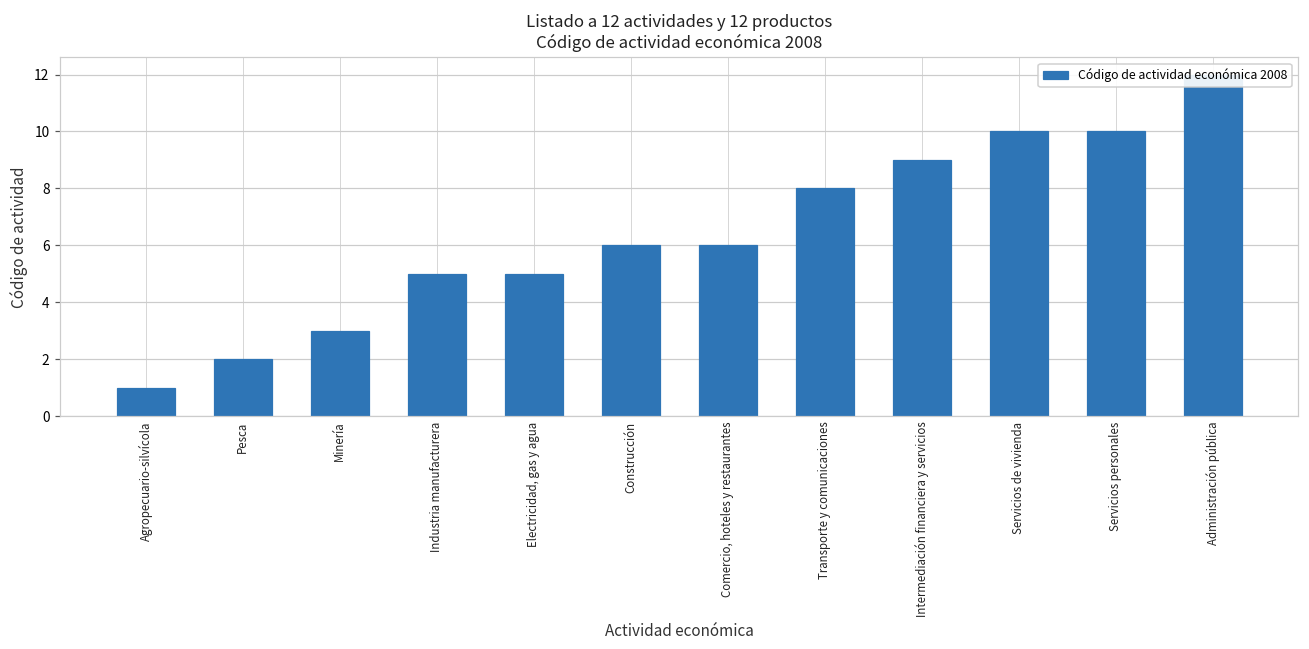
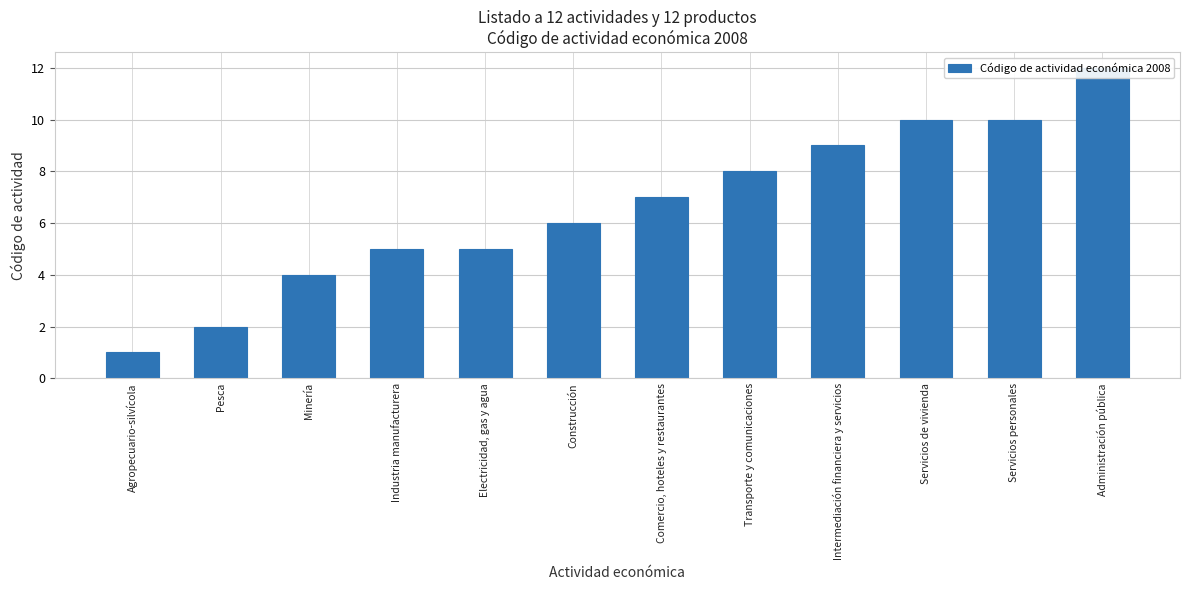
Minería: 3 -> 4
Comercio, hoteles y restaurantes: 6 -> 7
